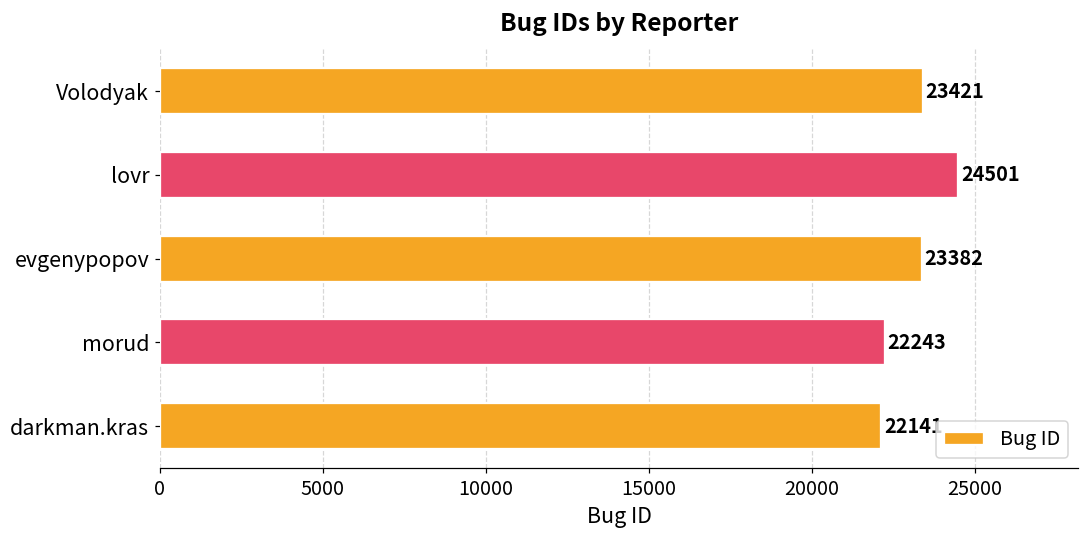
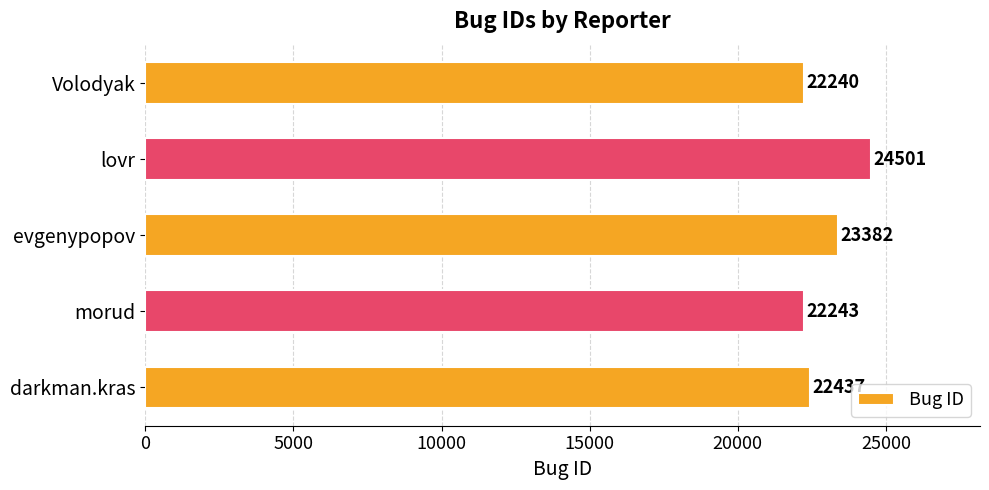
Volodyak: 23421 -> 22240
darkman.kras: 22141 -> 22437
